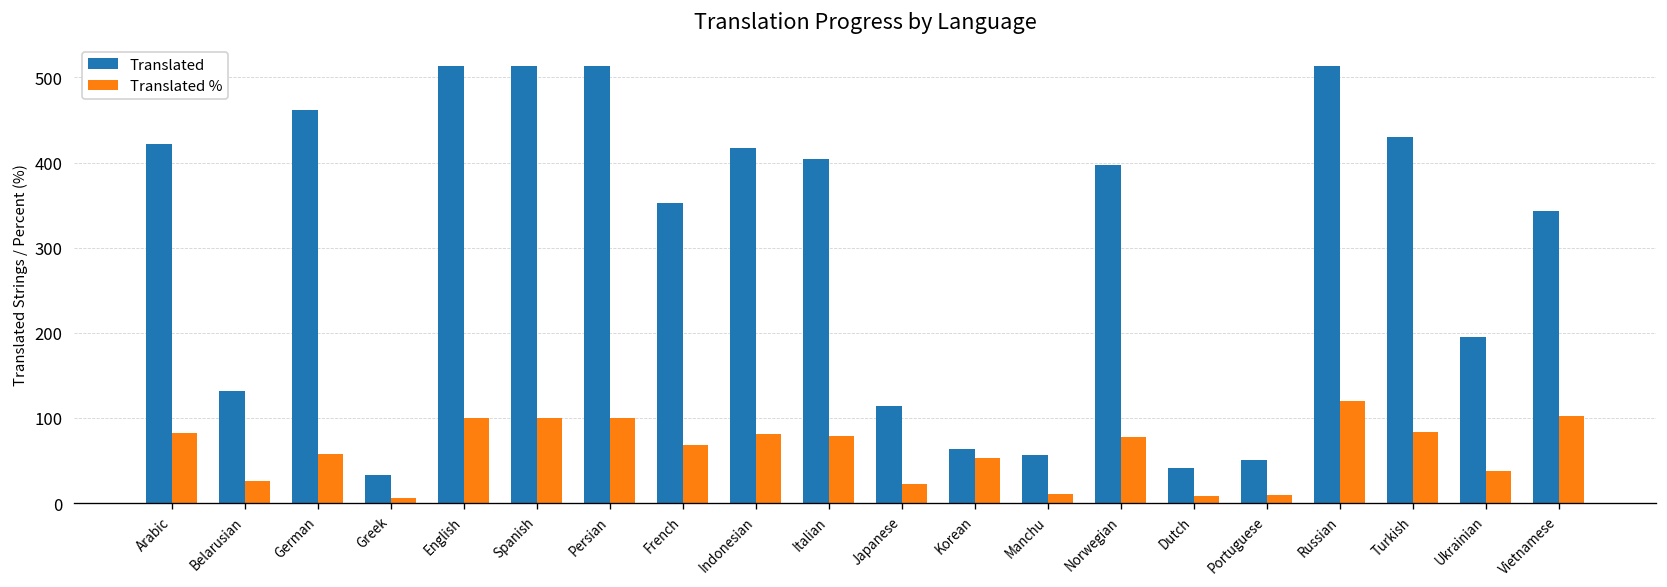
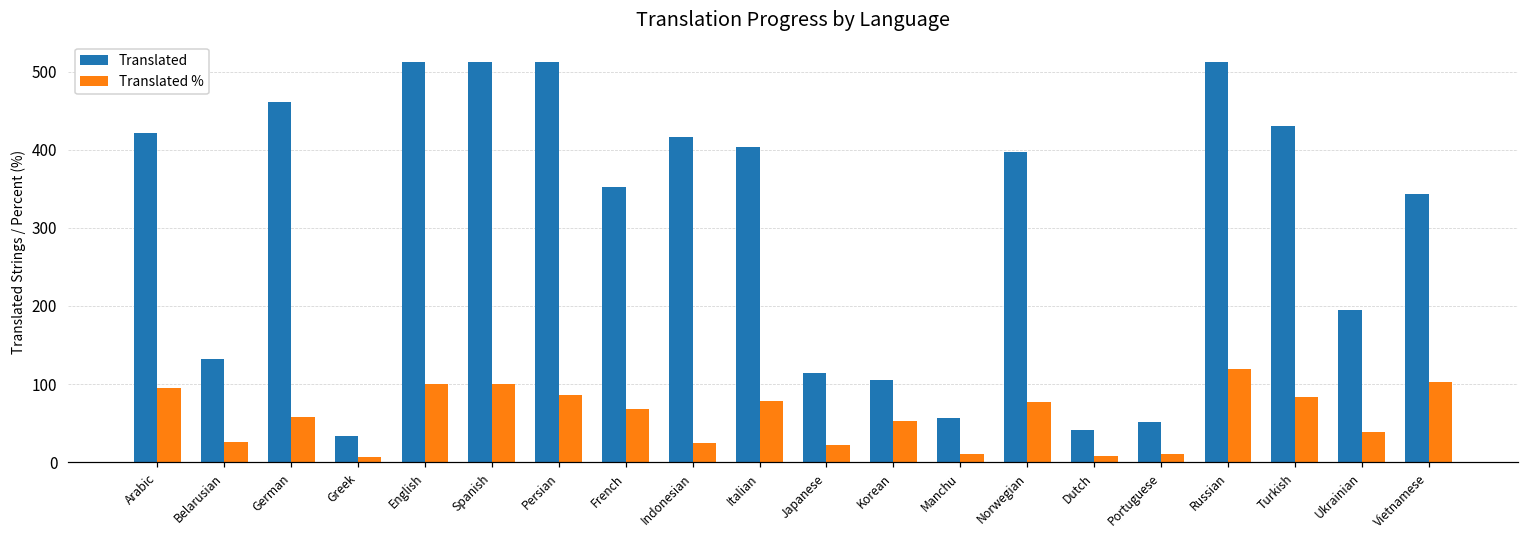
Translated %, Arabic: 80 -> 100
Translated %, Persian: 100 -> 90
Translated %, Indonesian: 80 -> 20
Translated, Korean: 60 -> 110
